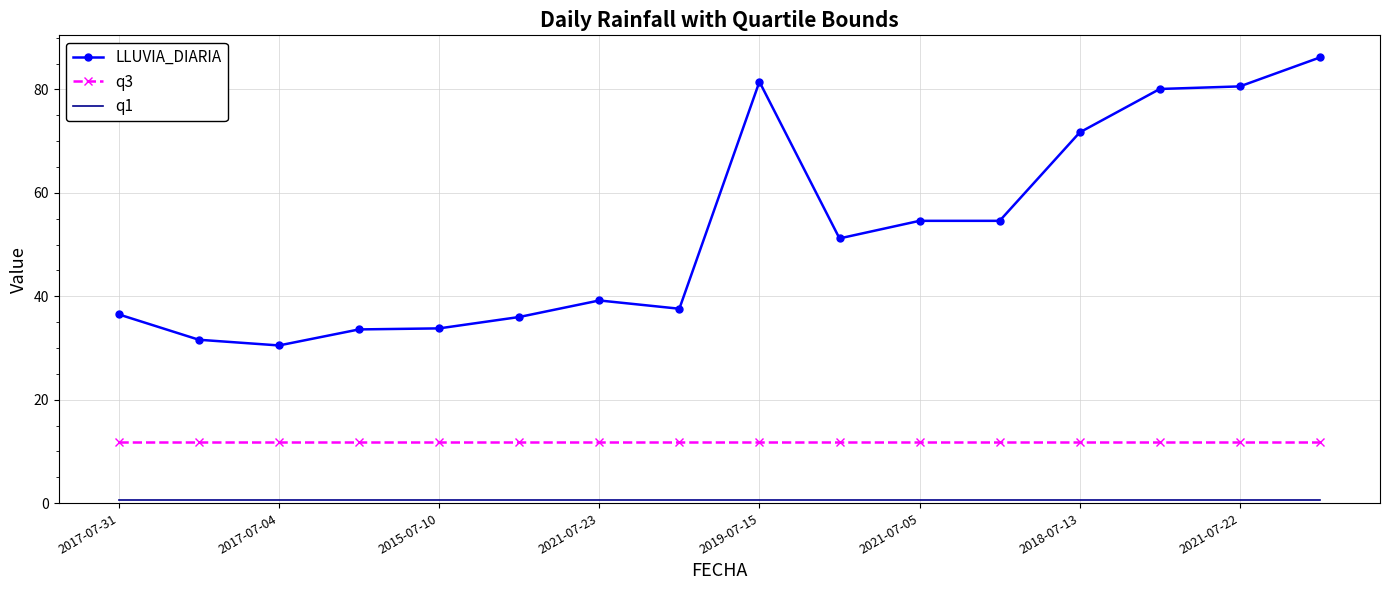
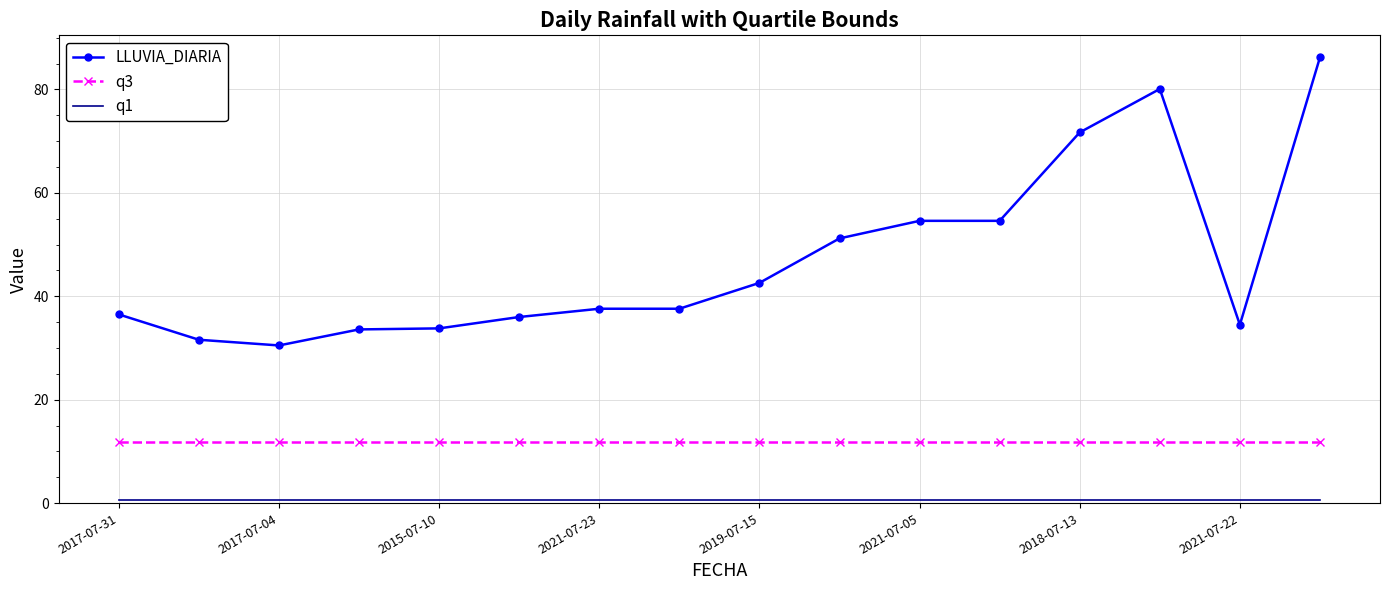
LLUVIA_DIARIA, 2021-07-23: 39 -> 38
LLUVIA_DIARIA, 2019-07-15: 82 -> 43
LLUVIA_DIARIA, 2021-07-22: 81 -> 35
